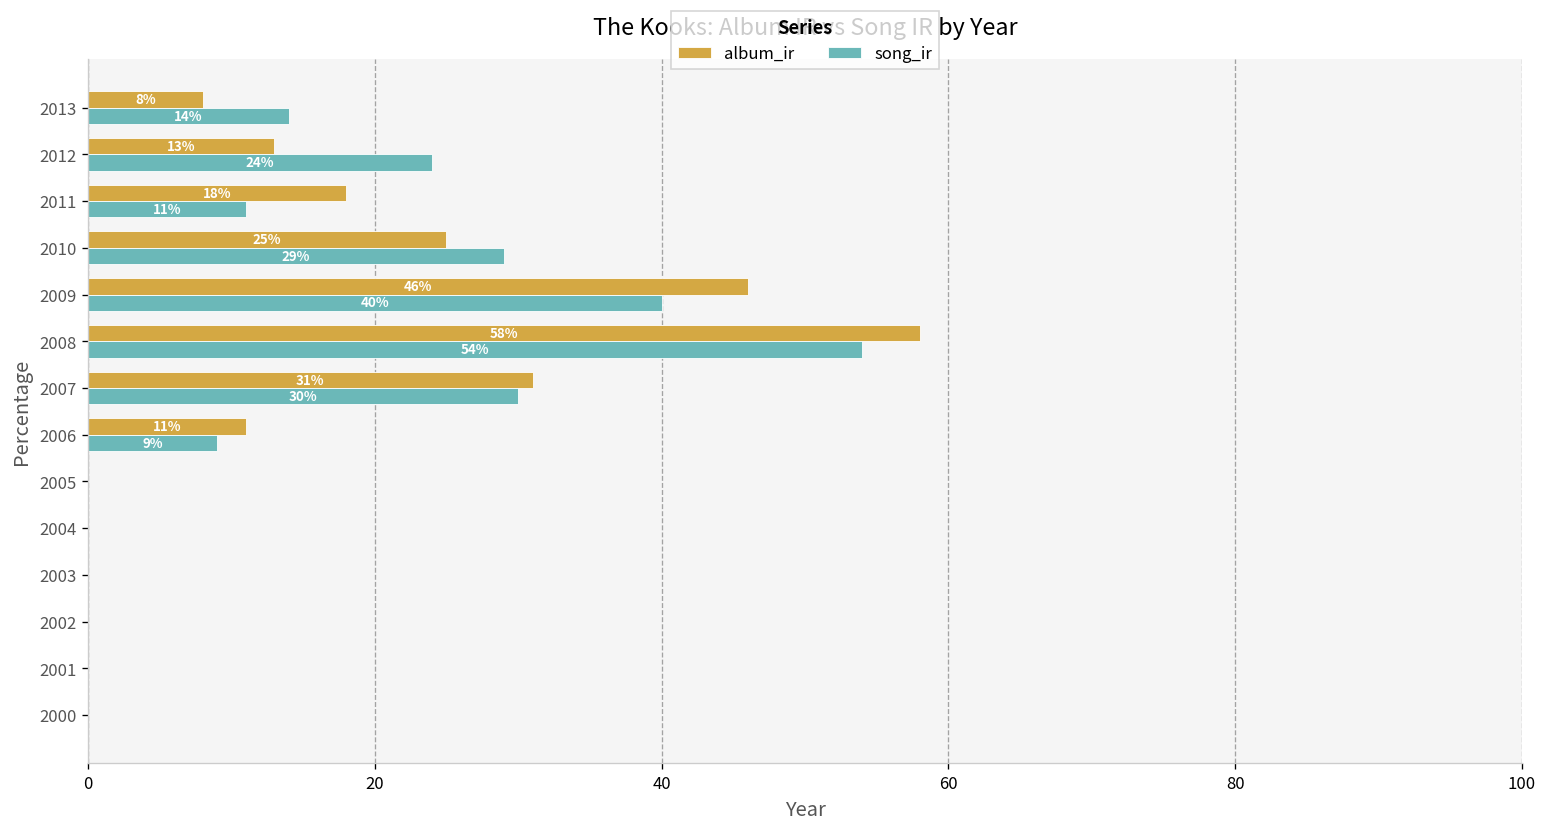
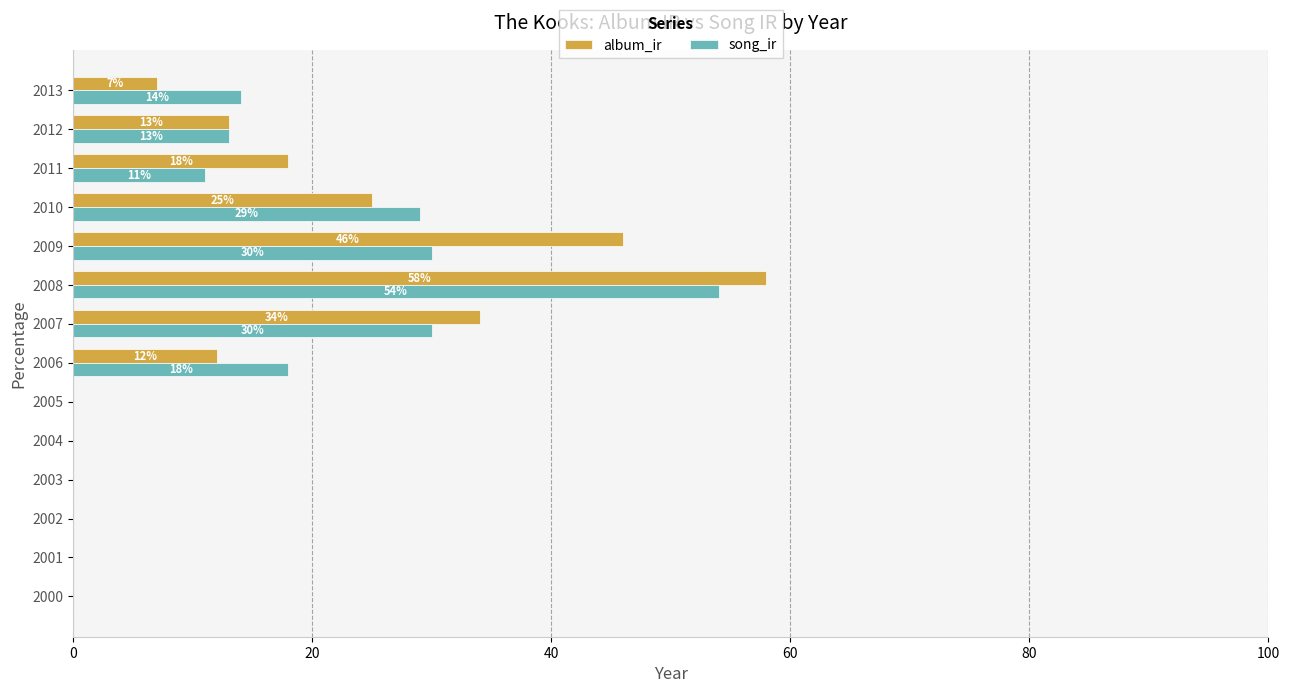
album_ir, 2013: 8% -> 7%
song_ir, 2012: 24% -> 13%
song_ir, 2009: 40% -> 30%
album_ir, 2007: 31% -> 34%
album_ir, 2006: 11% -> 12%
song_ir, 2006: 9% -> 18%
